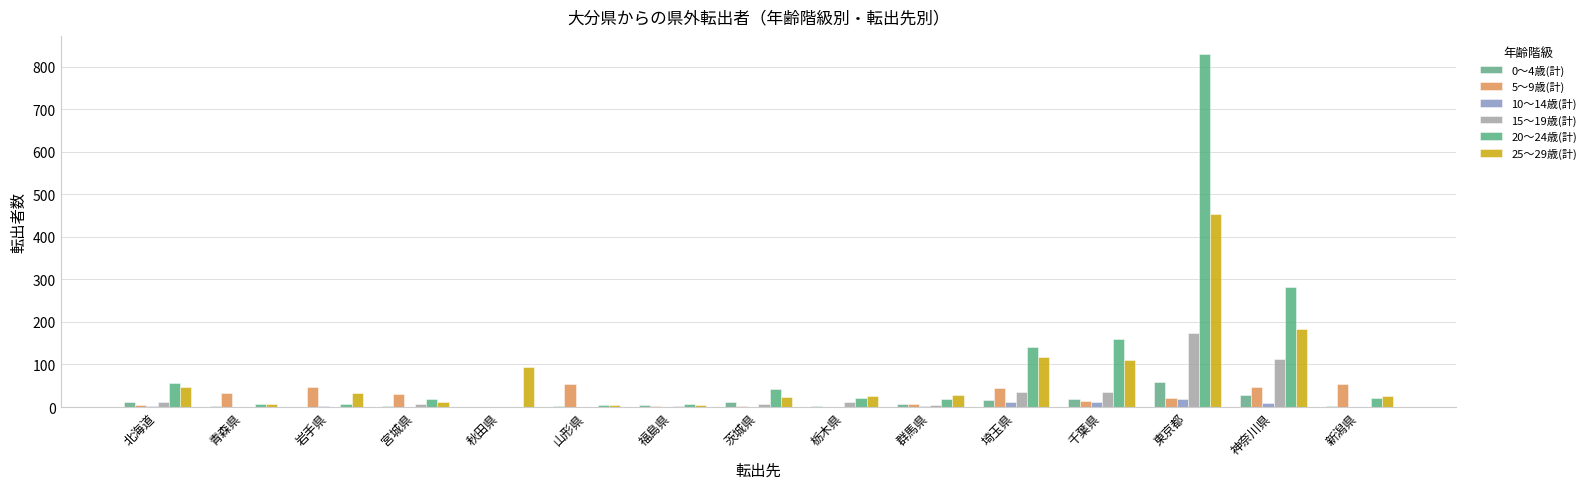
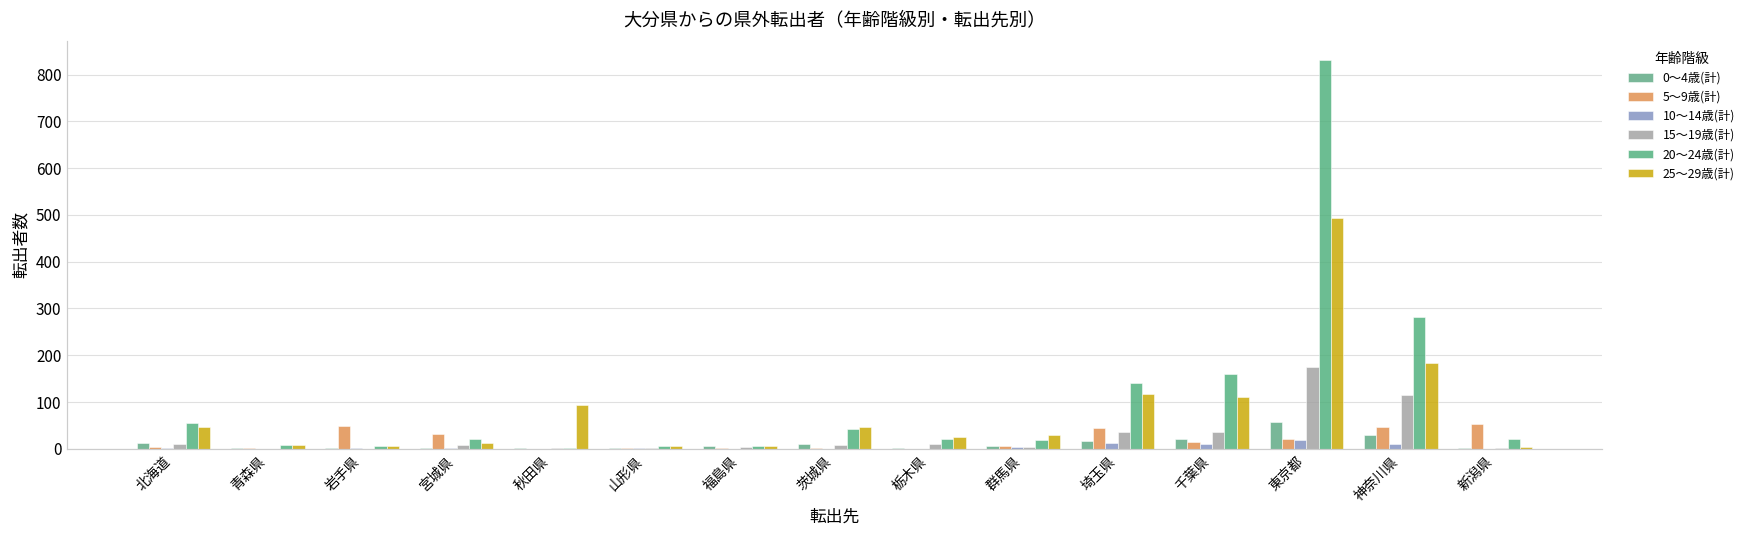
5～9歳(計), 青森県: 30 -> 0
25～29歳(計), 岩手県: 30 -> 10
5～9歳(計), 山形県: 60 -> 0
25～29歳(計), 茨城県: 20 -> 50
25～29歳(計), 東京都: 450 -> 490
25～29歳(計), 新潟県: 30 -> 0
